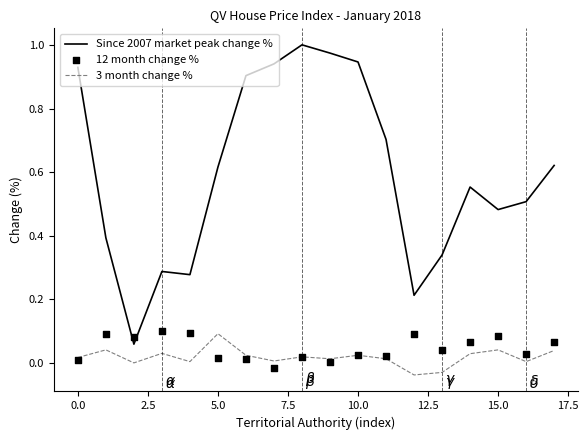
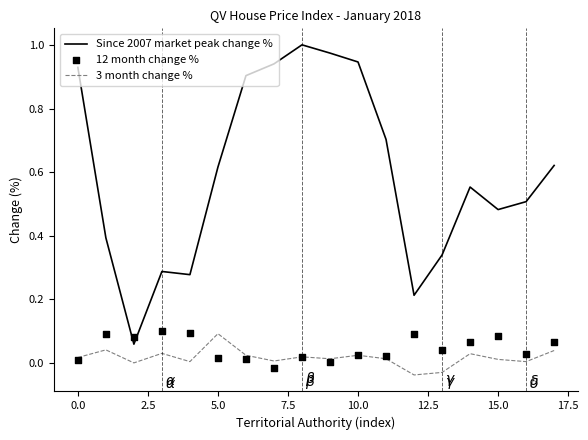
3 month change %, 15.0: 0.04 -> 0.01
